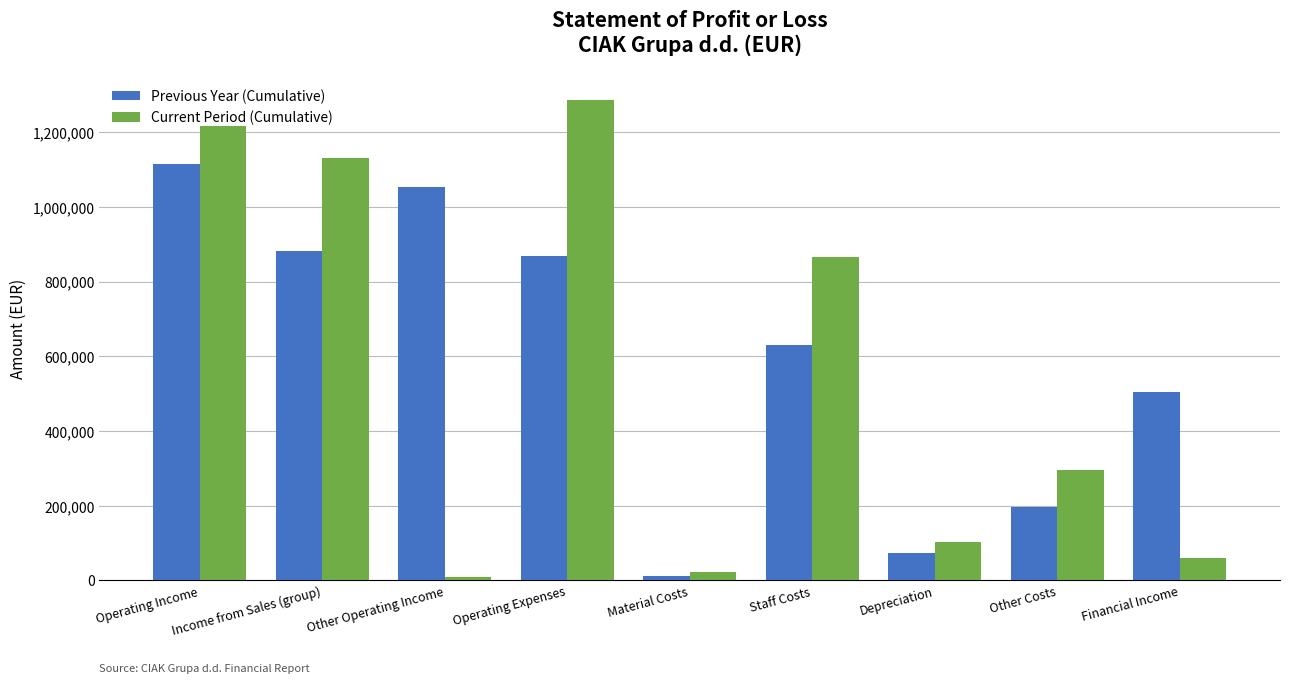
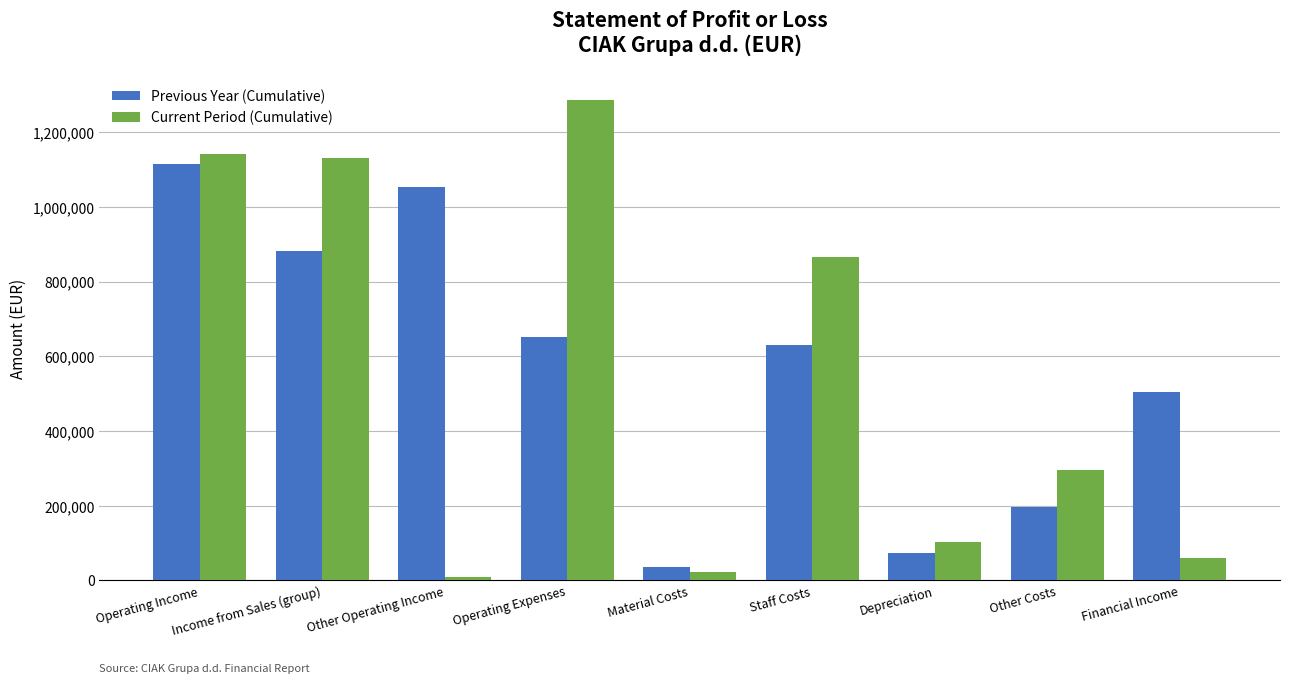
Current Period (Cumulative), Operating Income: 1,220,000 -> 1,140,000
Previous Year (Cumulative), Operating Expenses: 870,000 -> 650,000
Previous Year (Cumulative), Material Costs: 10,000 -> 40,000
